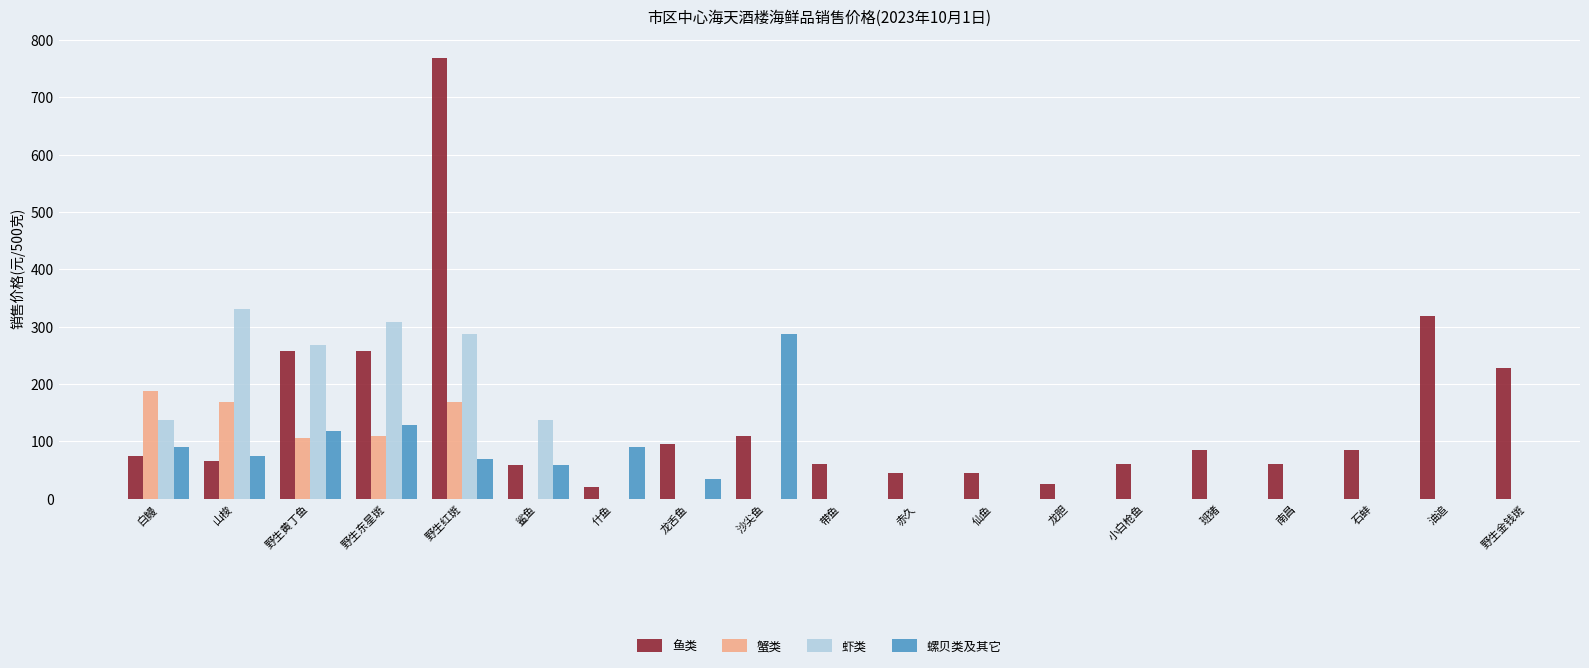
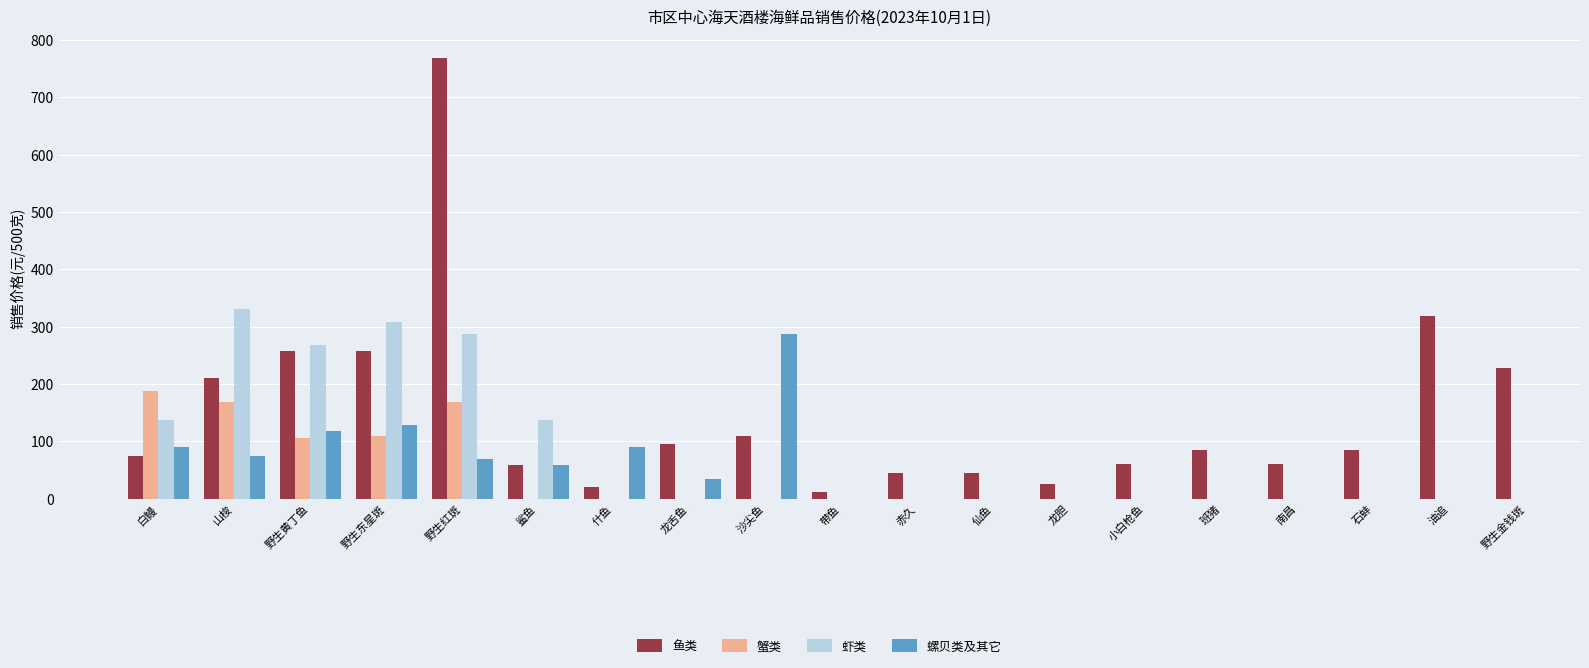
鱼类, 山梭: 70 -> 210
鱼类, 带鱼: 60 -> 10
